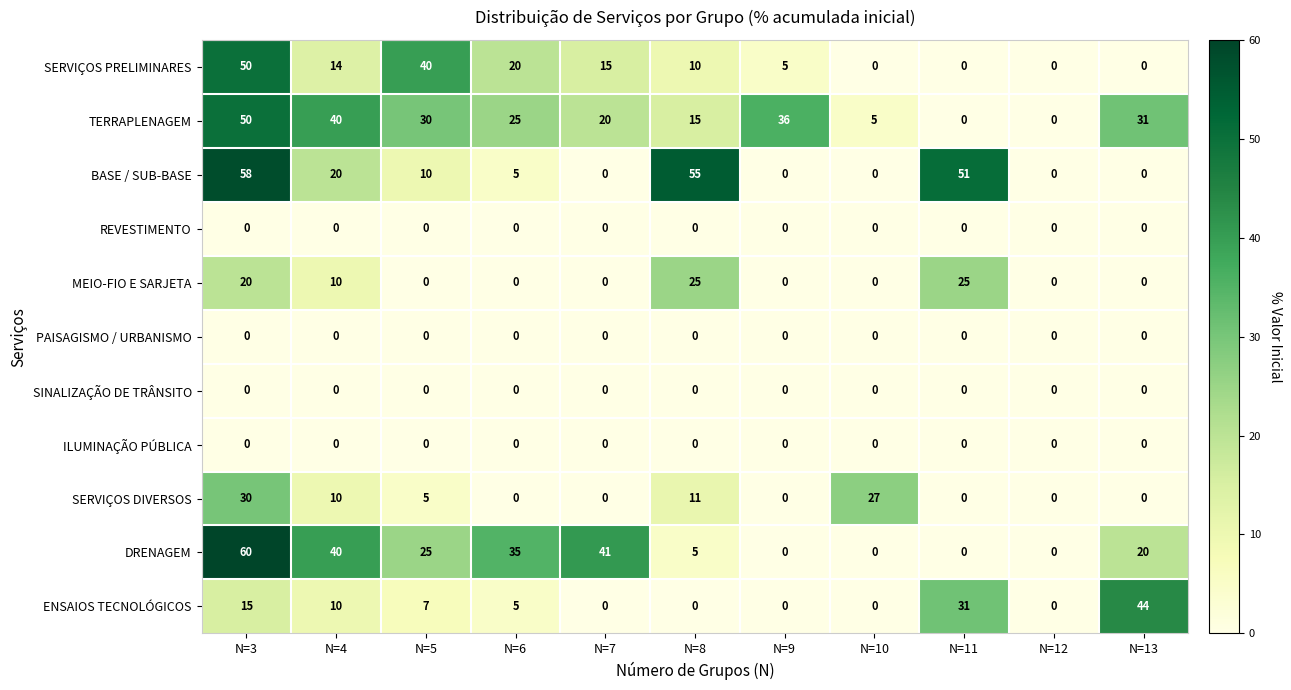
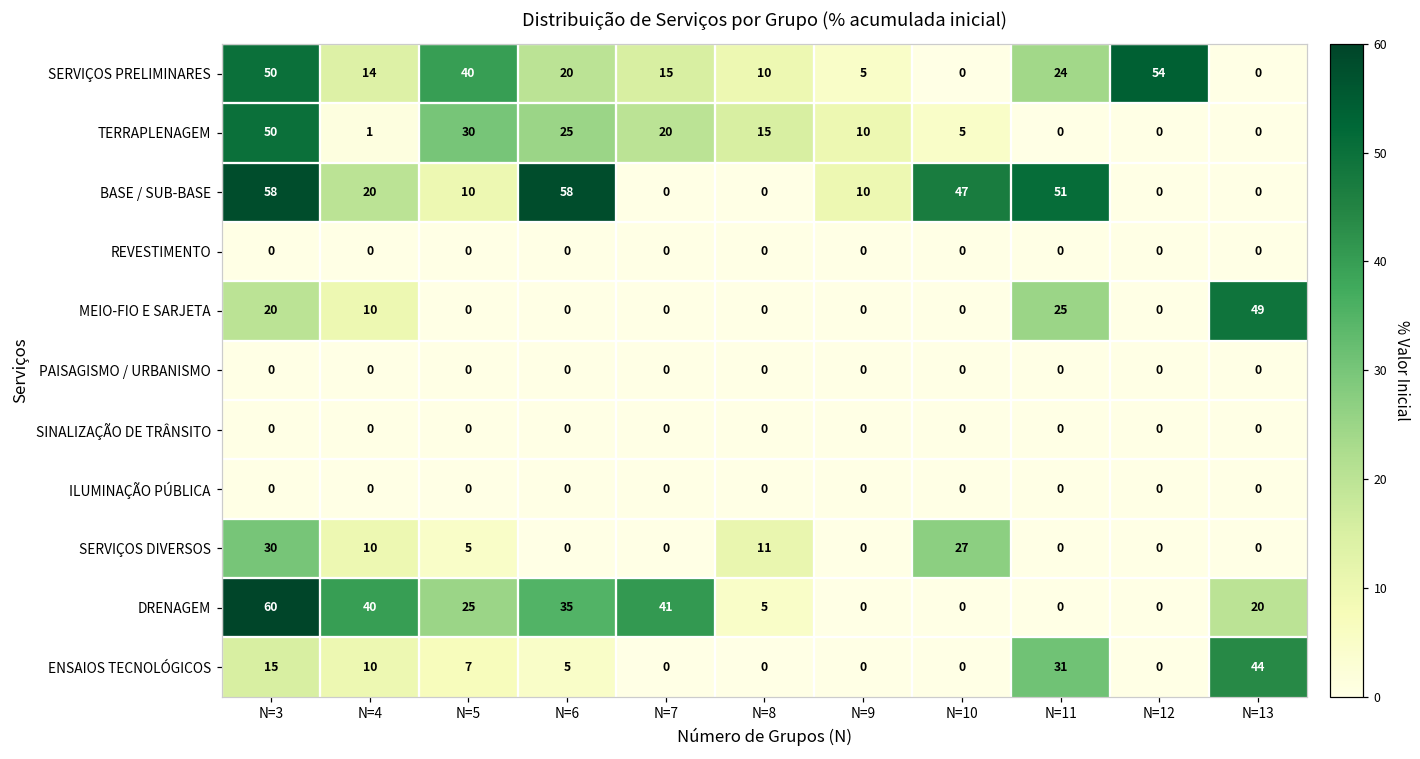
SERVIÇOS PRELIMINARES, N=11: 0 -> 24
SERVIÇOS PRELIMINARES, N=12: 0 -> 54
TERRAPLENAGEM, N=4: 40 -> 1
TERRAPLENAGEM, N=9: 36 -> 10
TERRAPLENAGEM, N=13: 31 -> 0
BASE / SUB-BASE, N=6: 5 -> 58
BASE / SUB-BASE, N=8: 55 -> 0
BASE / SUB-BASE, N=9: 0 -> 10
BASE / SUB-BASE, N=10: 0 -> 47
MEIO-FIO E SARJETA, N=8: 25 -> 0
MEIO-FIO E SARJETA, N=13: 0 -> 49
